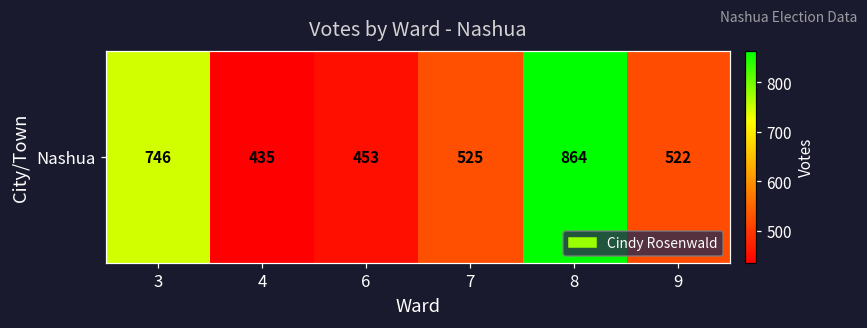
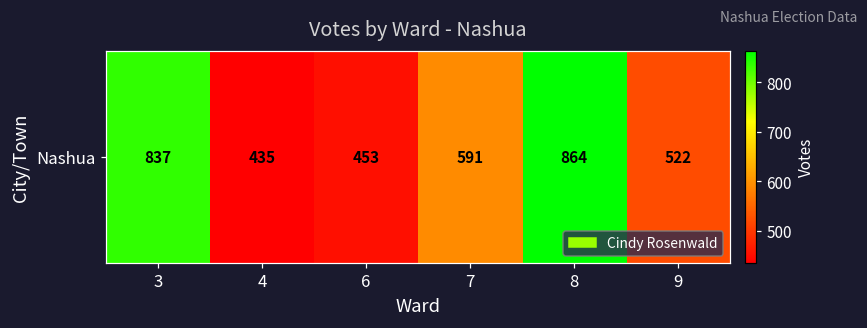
Nashua, 3: 746 -> 837
Nashua, 7: 525 -> 591
